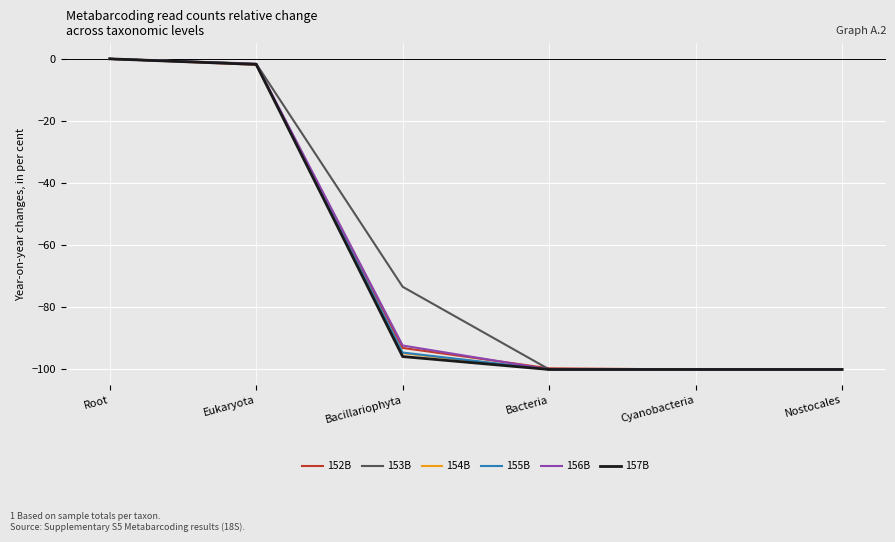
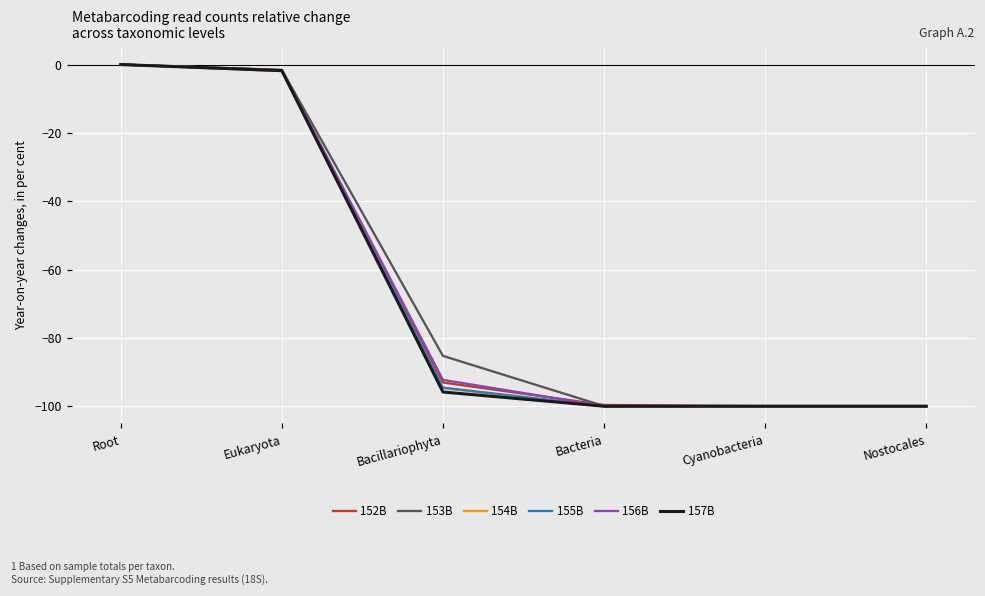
153B, Bacillariophyta: -73 -> -85
